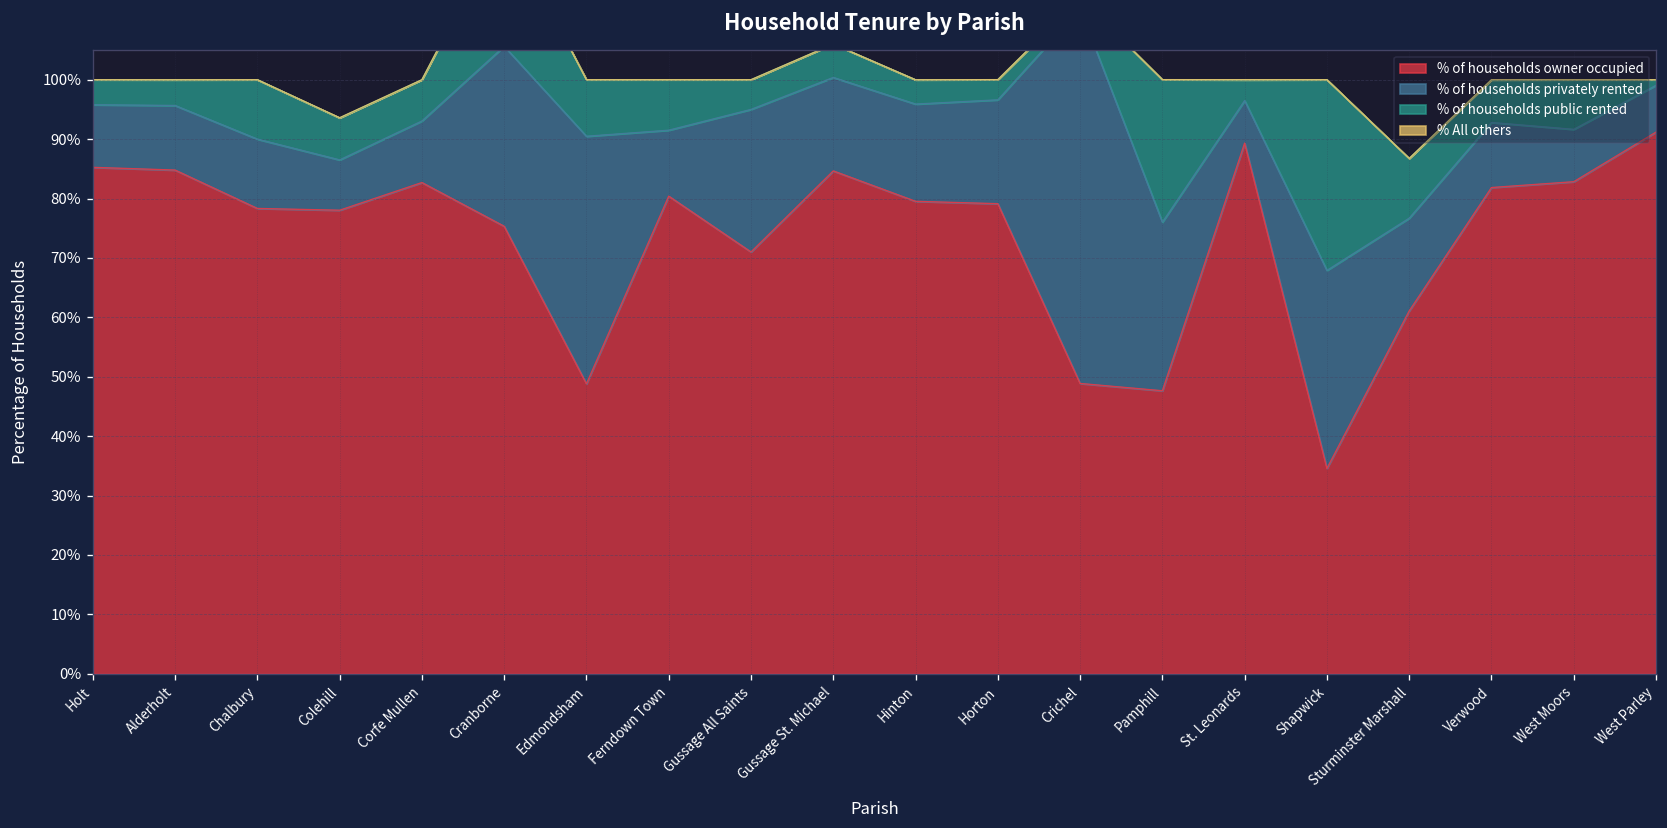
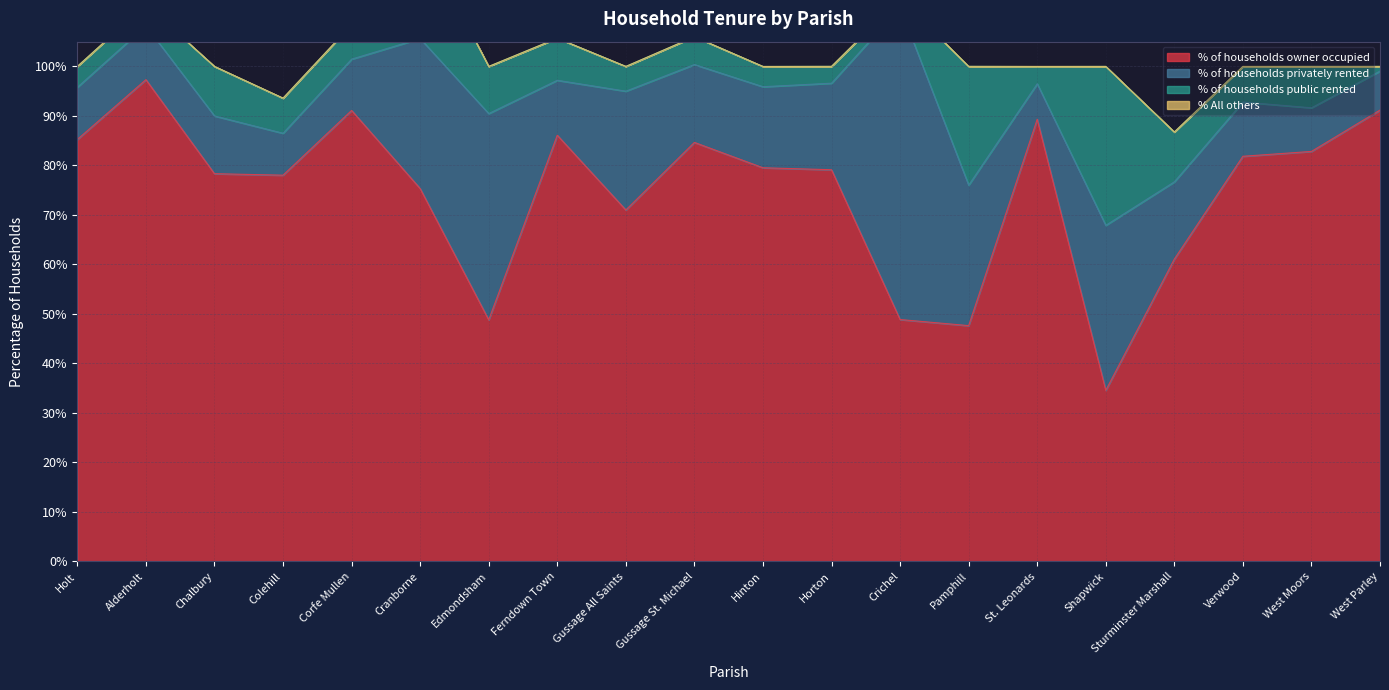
% of households owner occupied, Alderholt: 85% -> 97%
% of households owner occupied, Corfe Mullen: 83% -> 91%
% of households owner occupied, Ferndown Town: 80% -> 86%
